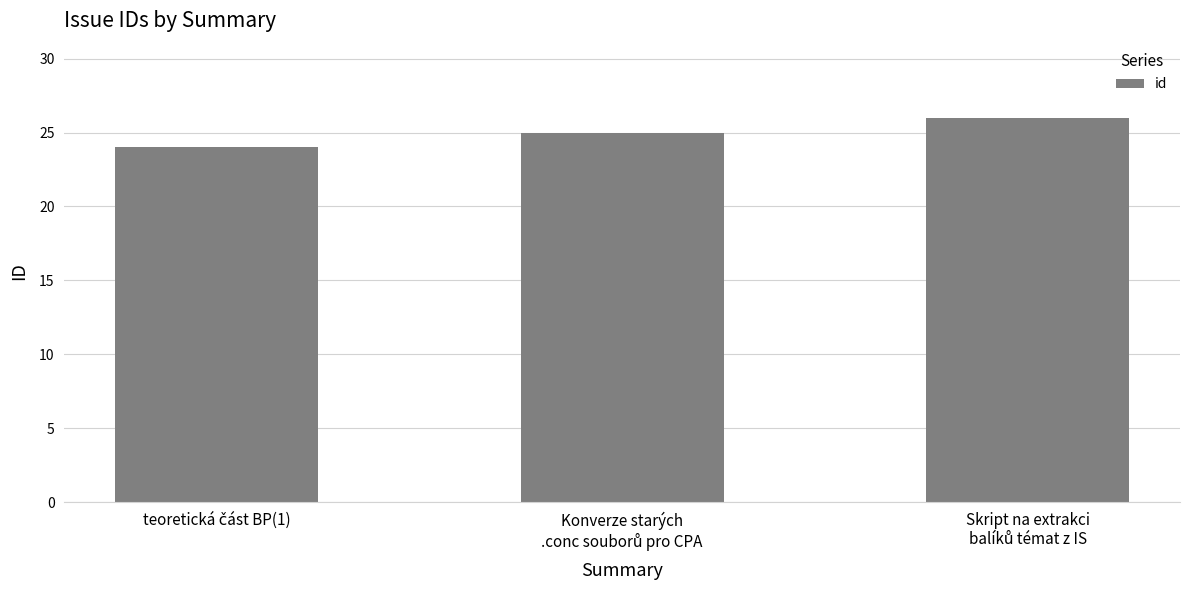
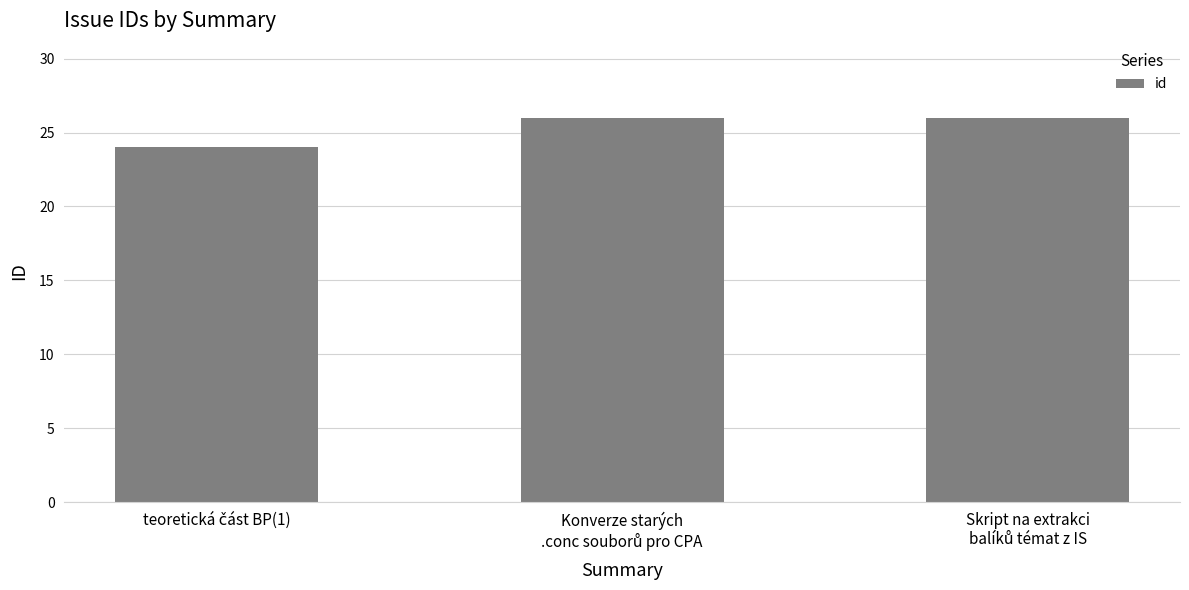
Konverze starých .conc souborů pro CPA: 25 -> 26
